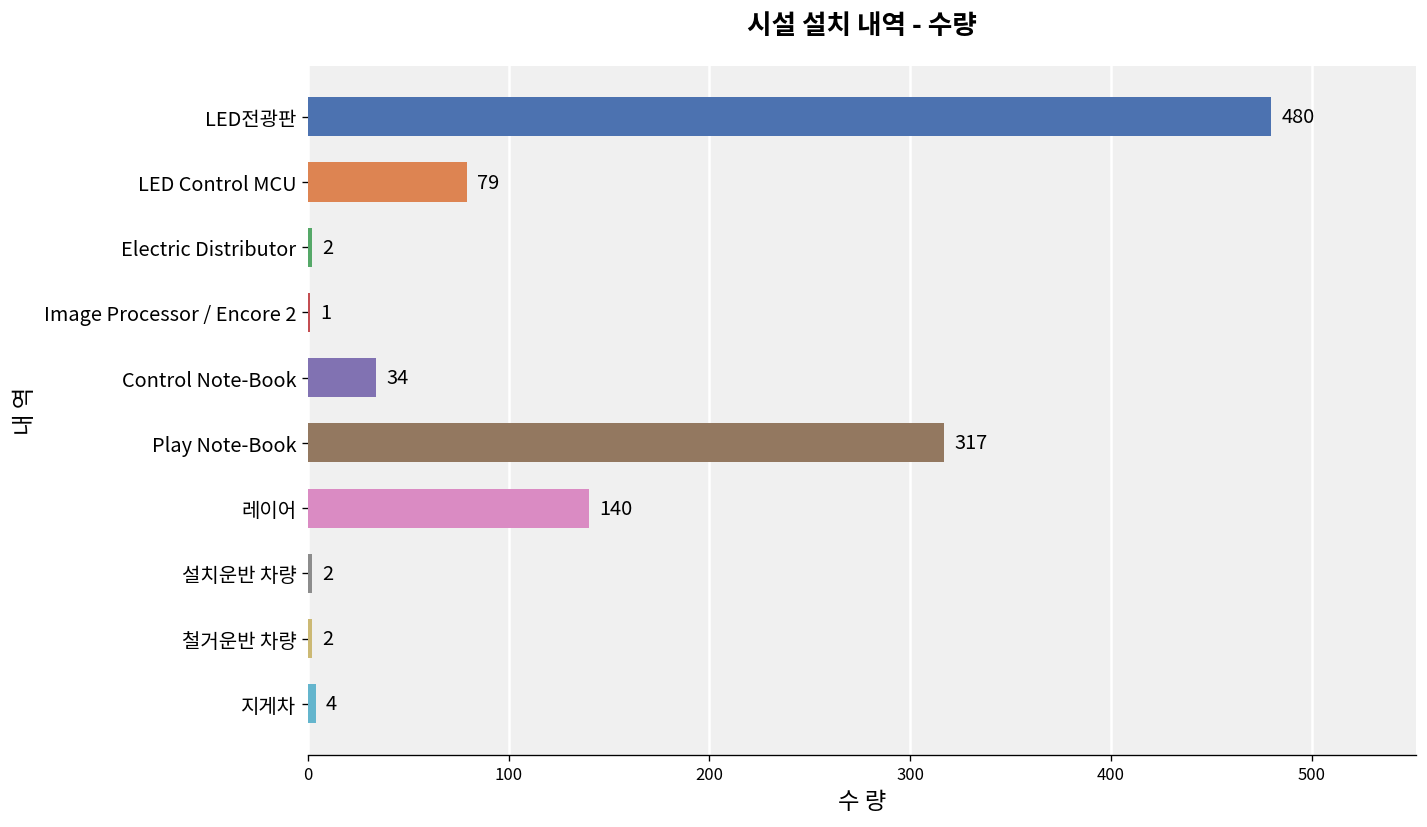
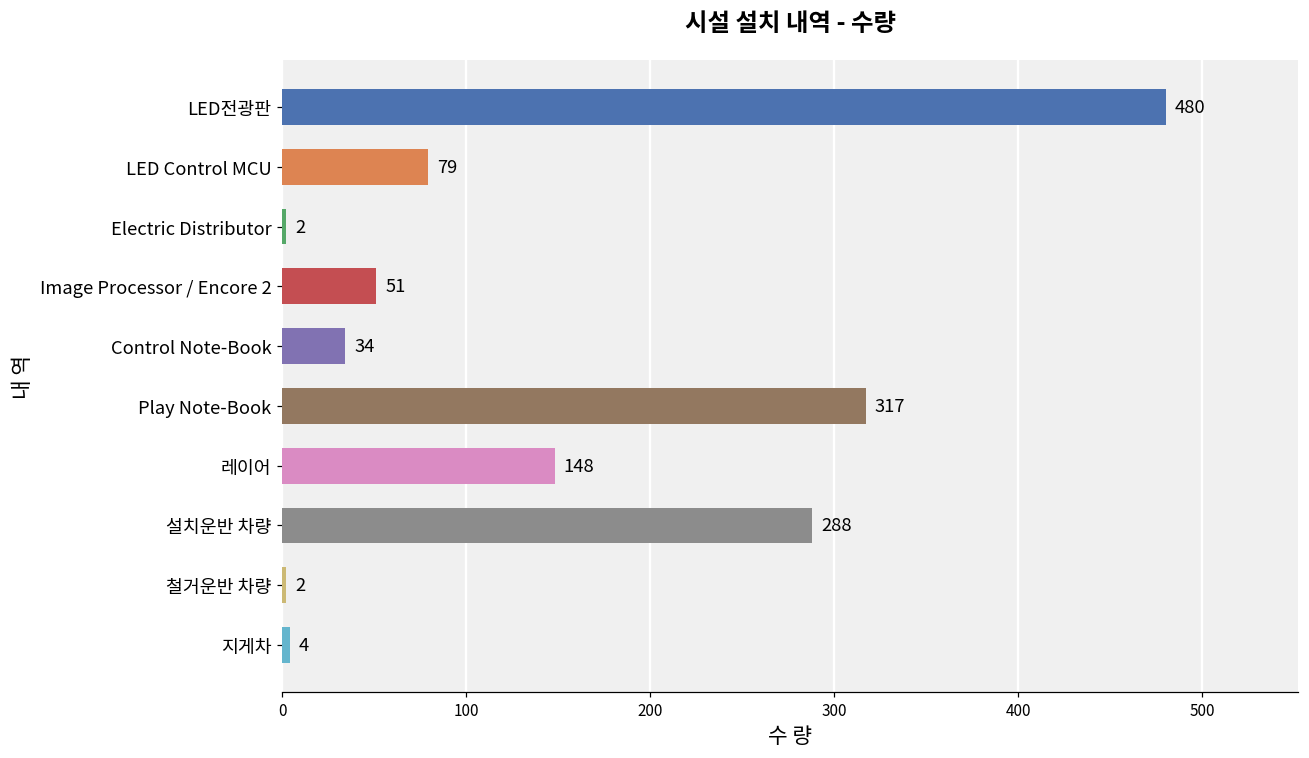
Image Processor / Encore 2: 1 -> 51
레이어: 140 -> 148
설치운반 차량: 2 -> 288
